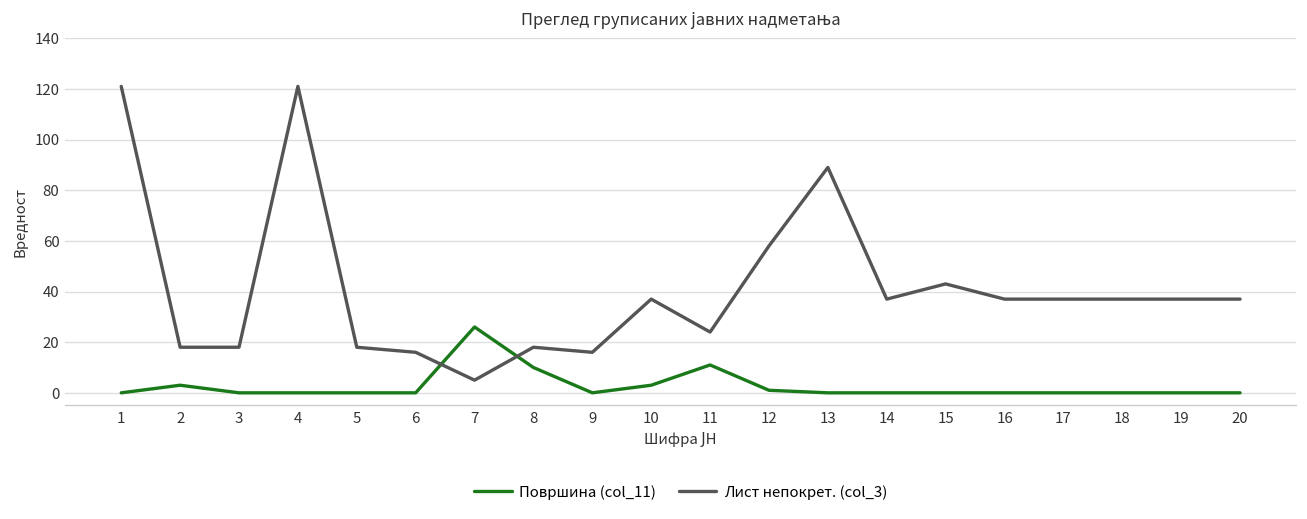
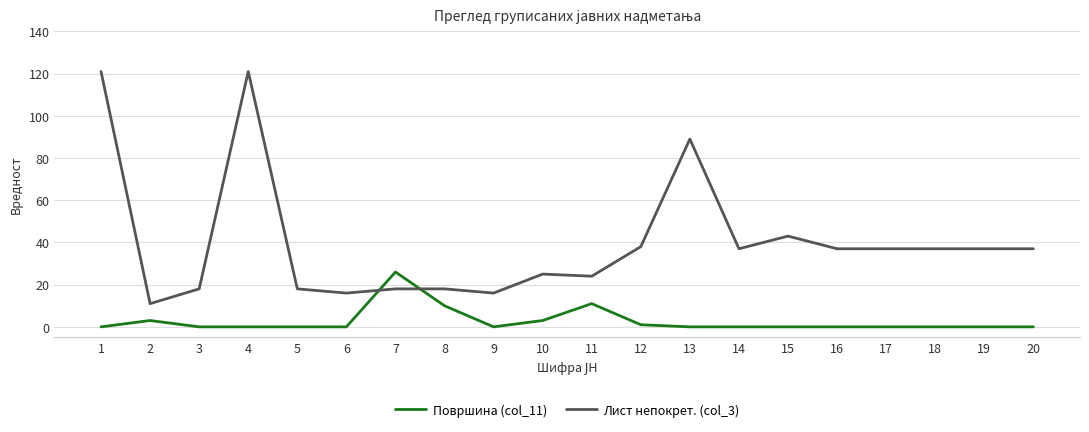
Лист непокрет. (col_3), 2: 18 -> 11
Лист непокрет. (col_3), 7: 5 -> 18
Лист непокрет. (col_3), 10: 37 -> 25
Лист непокрет. (col_3), 12: 58 -> 38
